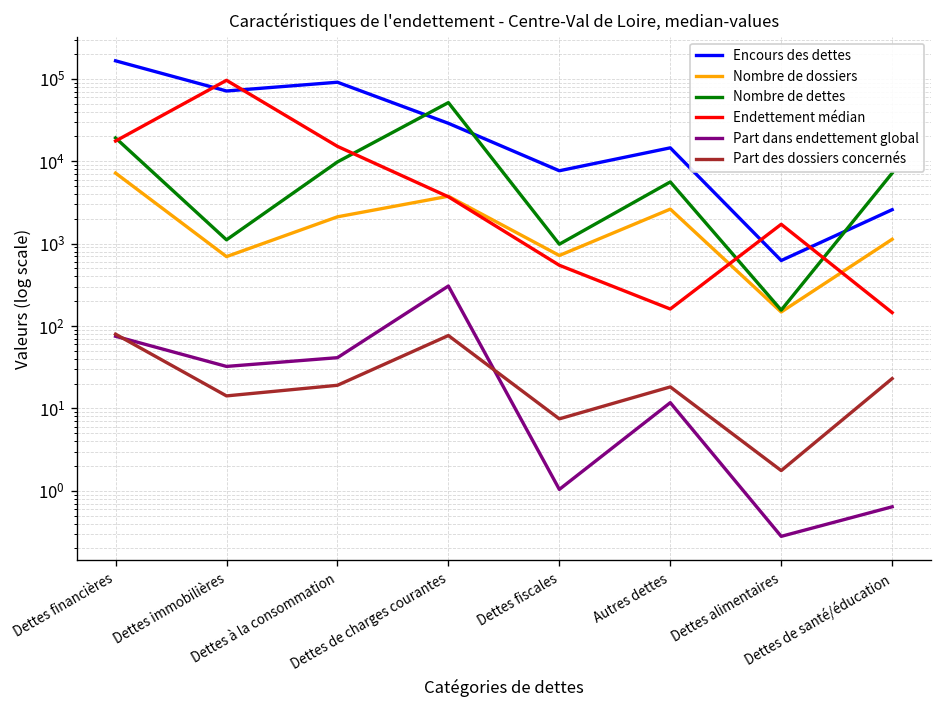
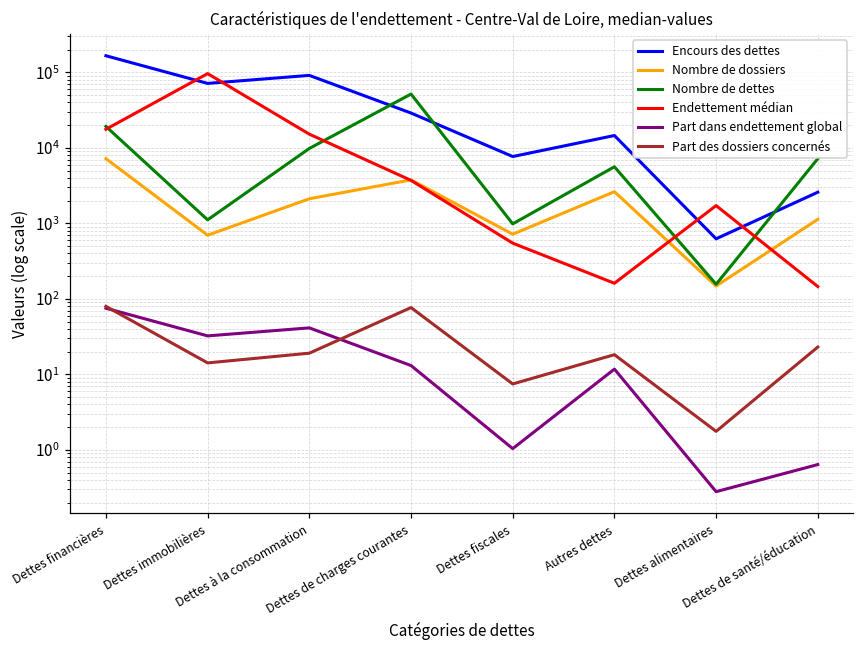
Part dans endettement global, Dettes de charges courantes: 300 -> 13
